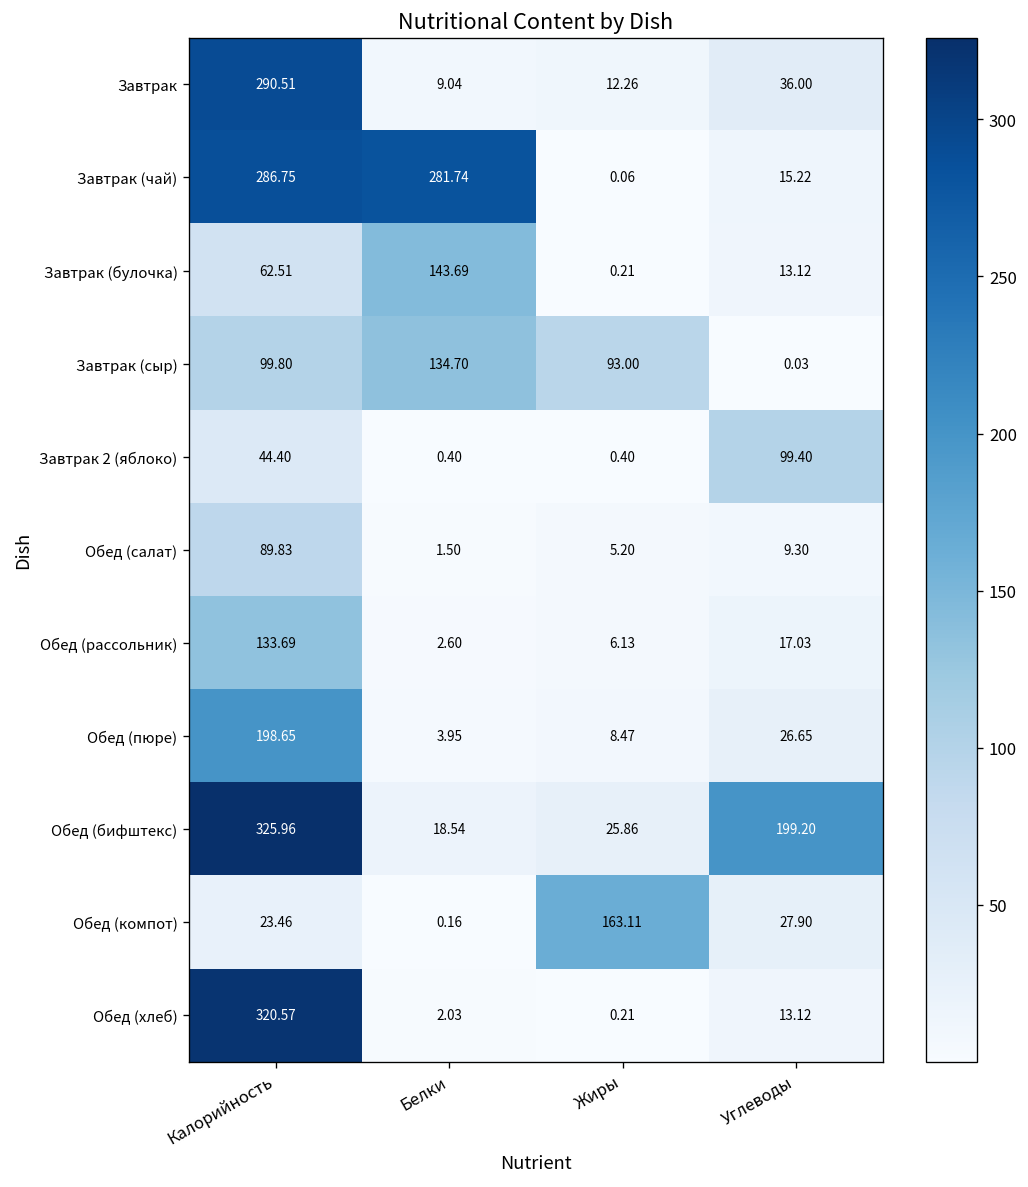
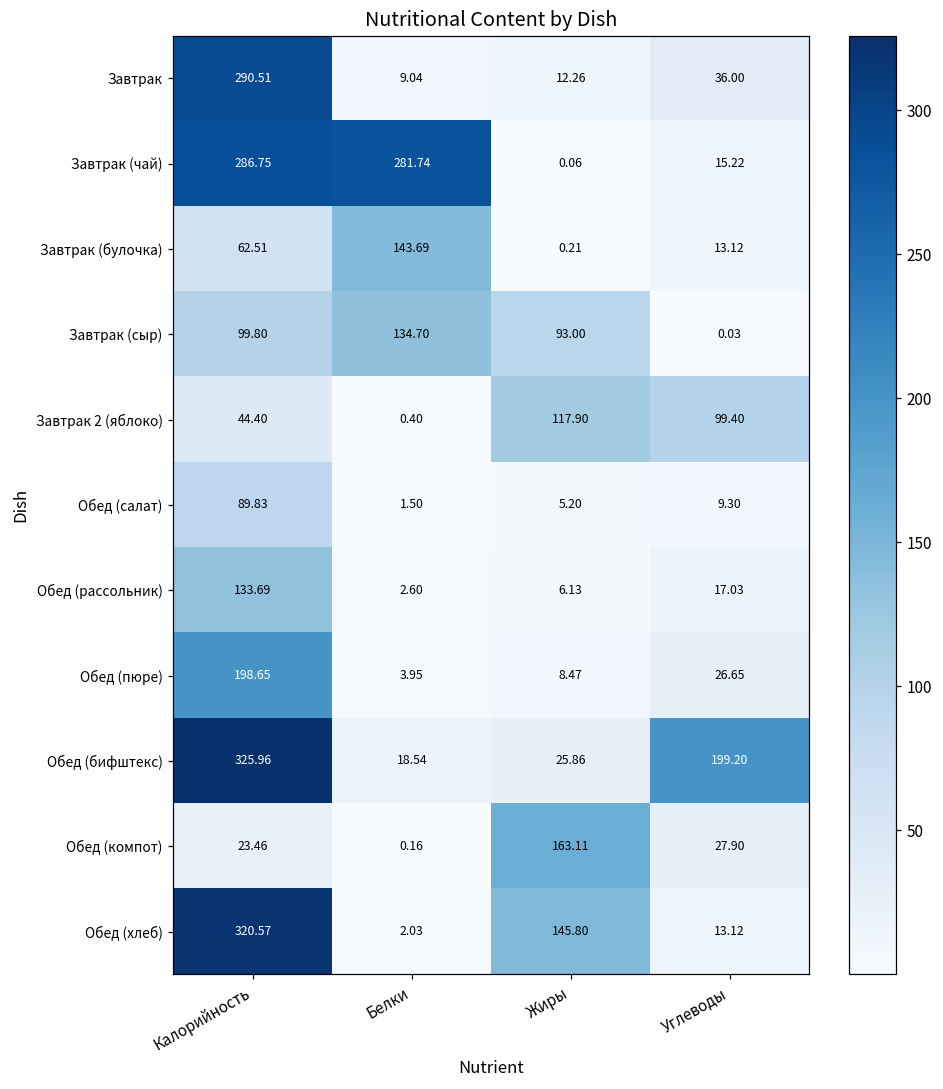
Завтрак 2 (яблоко), Жиры: 0.40 -> 117.90
Обед (хлеб), Жиры: 0.21 -> 145.80
